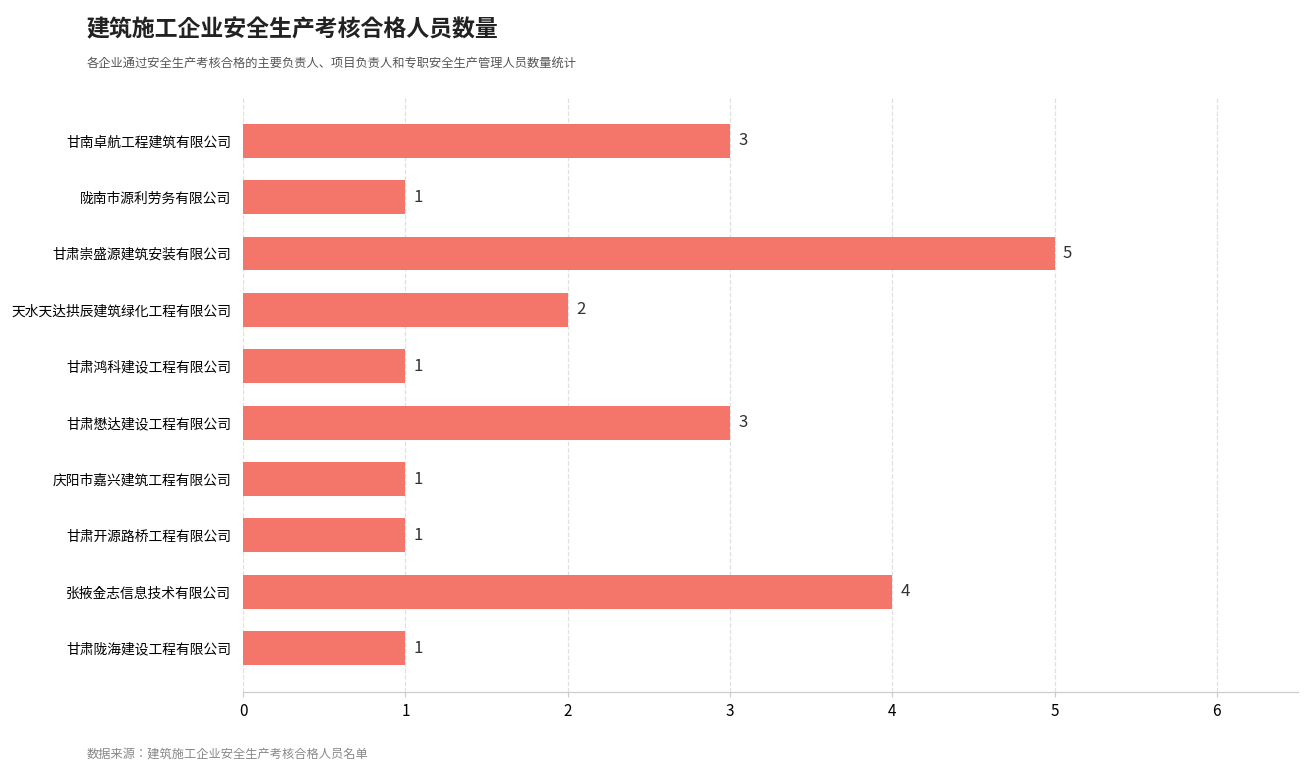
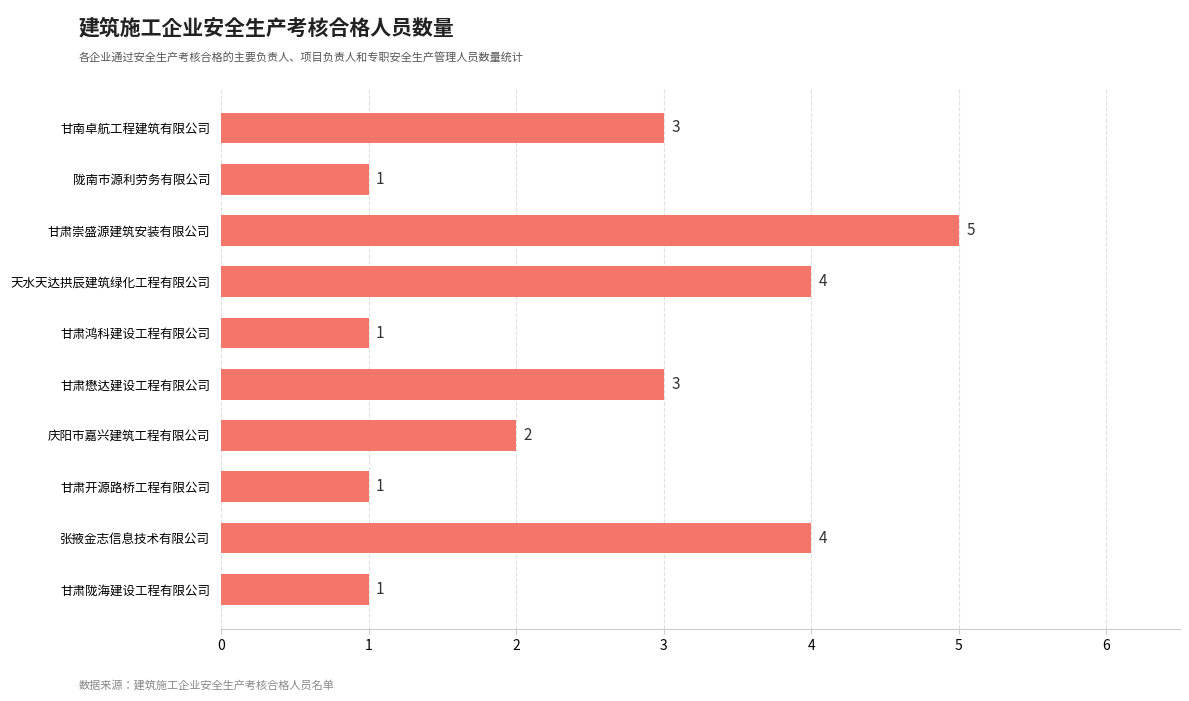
天水天达拱辰建筑绿化工程有限公司: 2 -> 4
庆阳市嘉兴建筑工程有限公司: 1 -> 2
